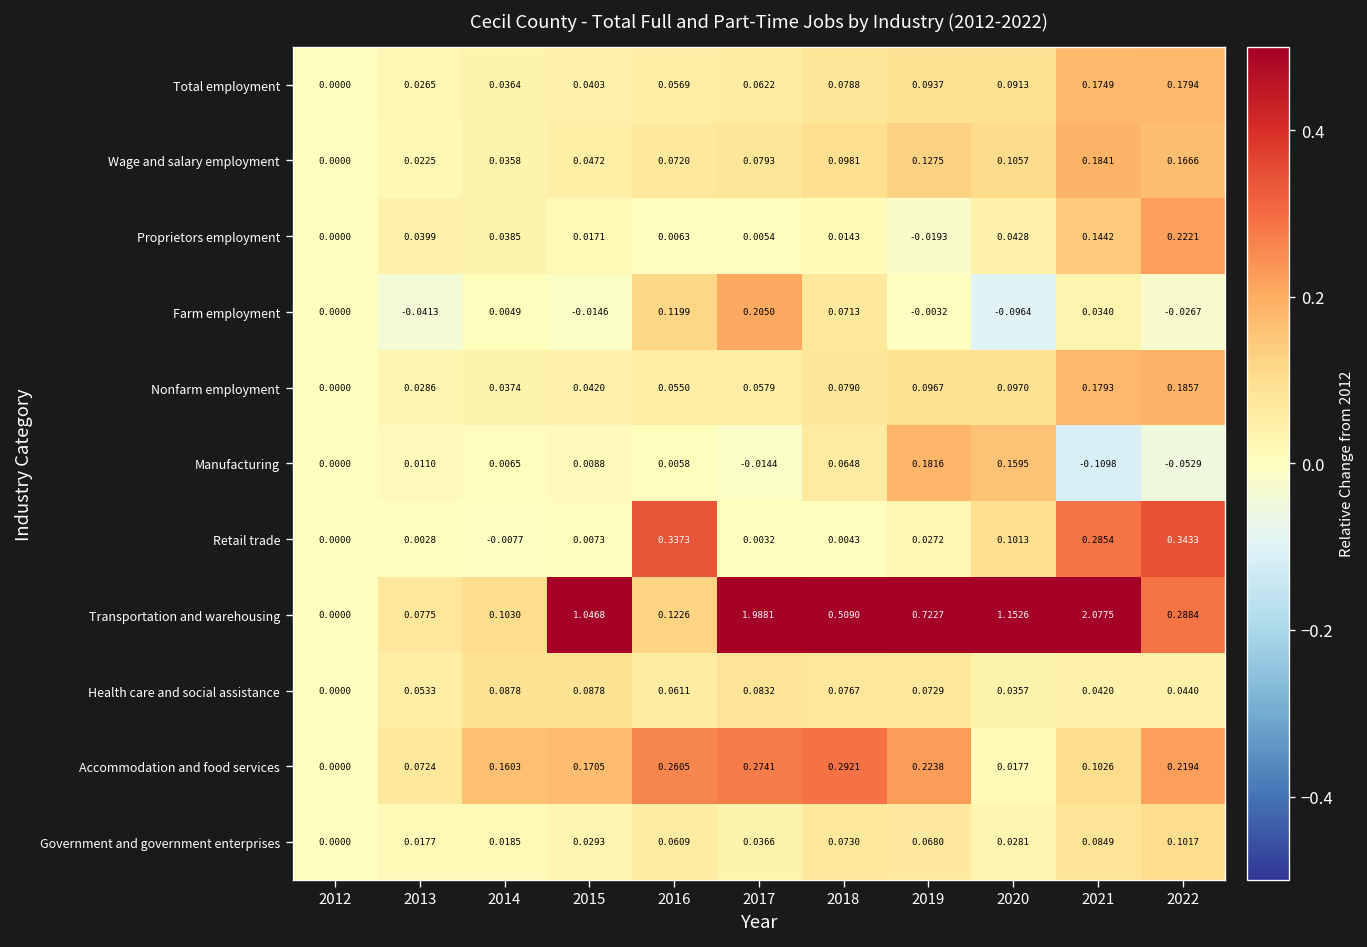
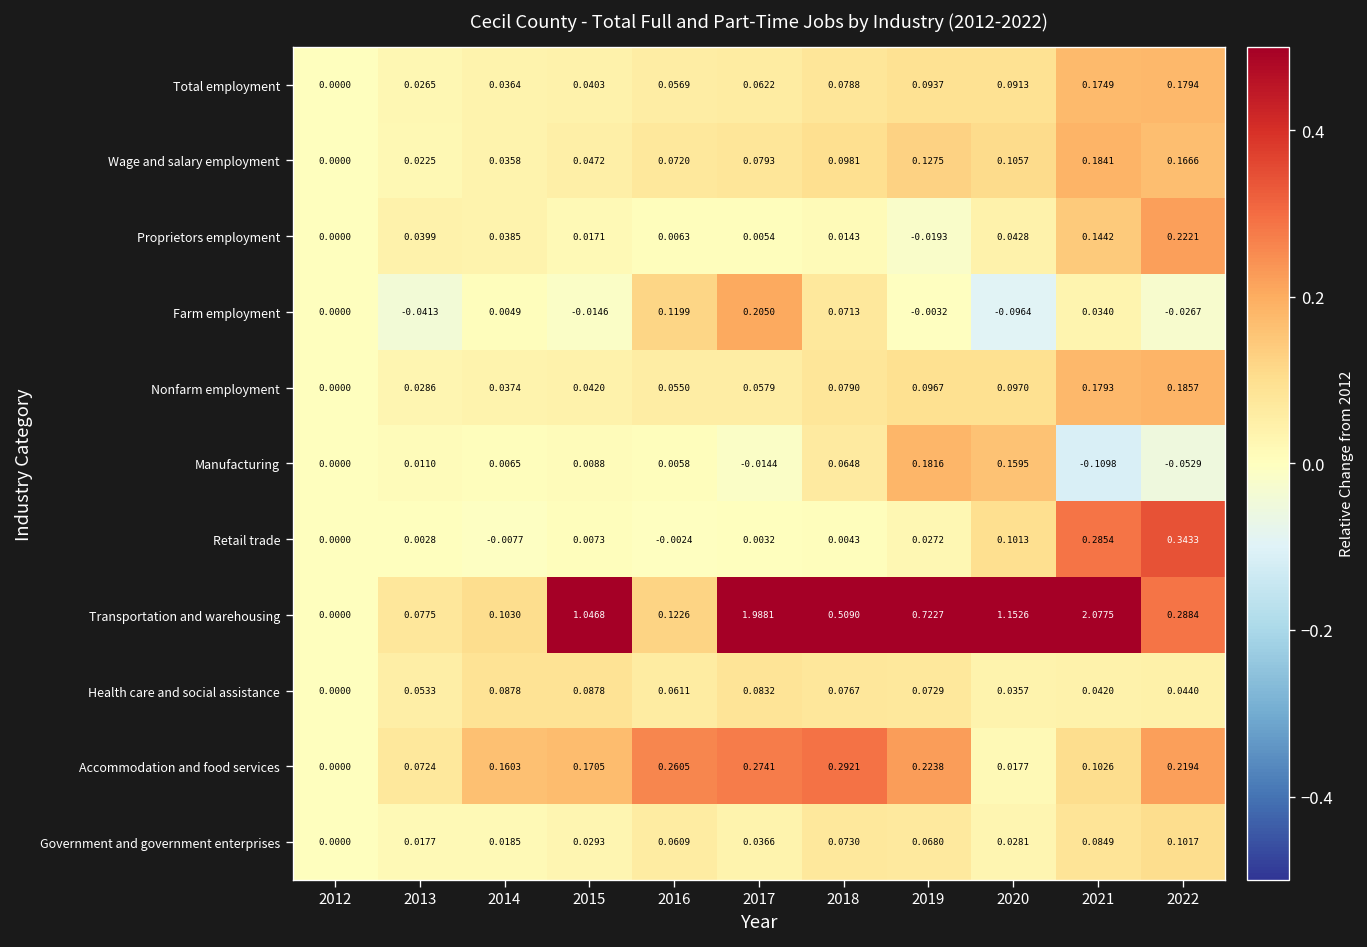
Retail trade, 2016: 0.3373 -> -0.0024
